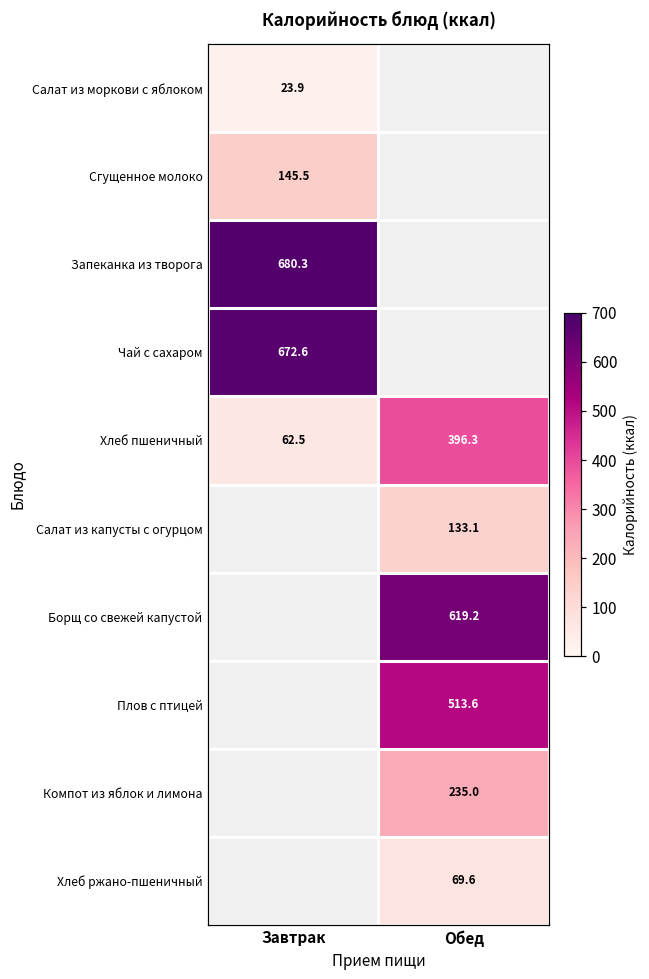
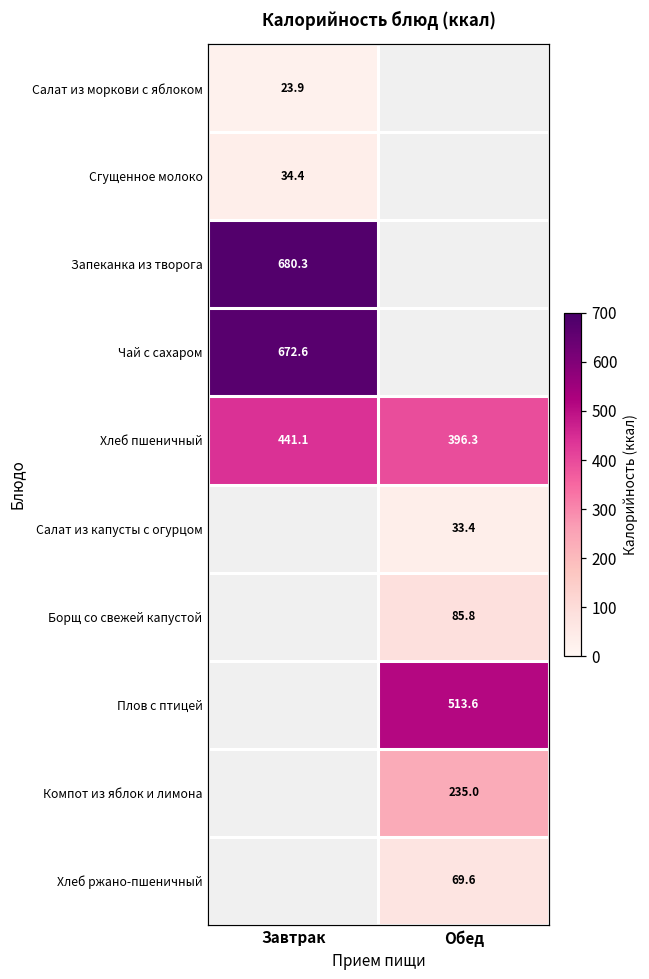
Сгущенное молоко, Завтрак: 145.5 -> 34.4
Хлеб пшеничный, Завтрак: 62.5 -> 441.1
Салат из капусты с огурцом, Обед: 133.1 -> 33.4
Борщ со свежей капустой, Обед: 619.2 -> 85.8
